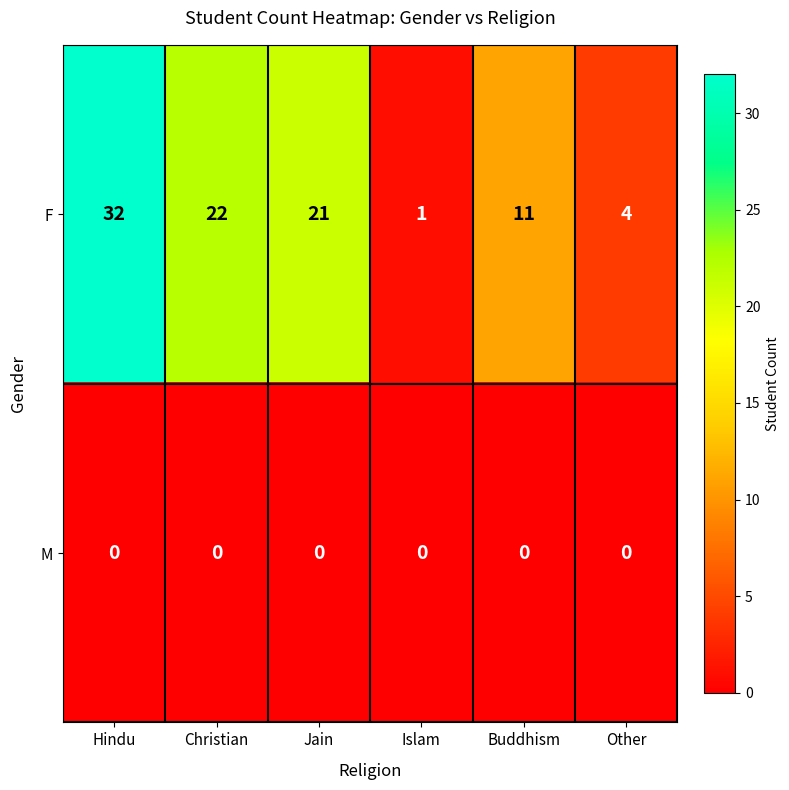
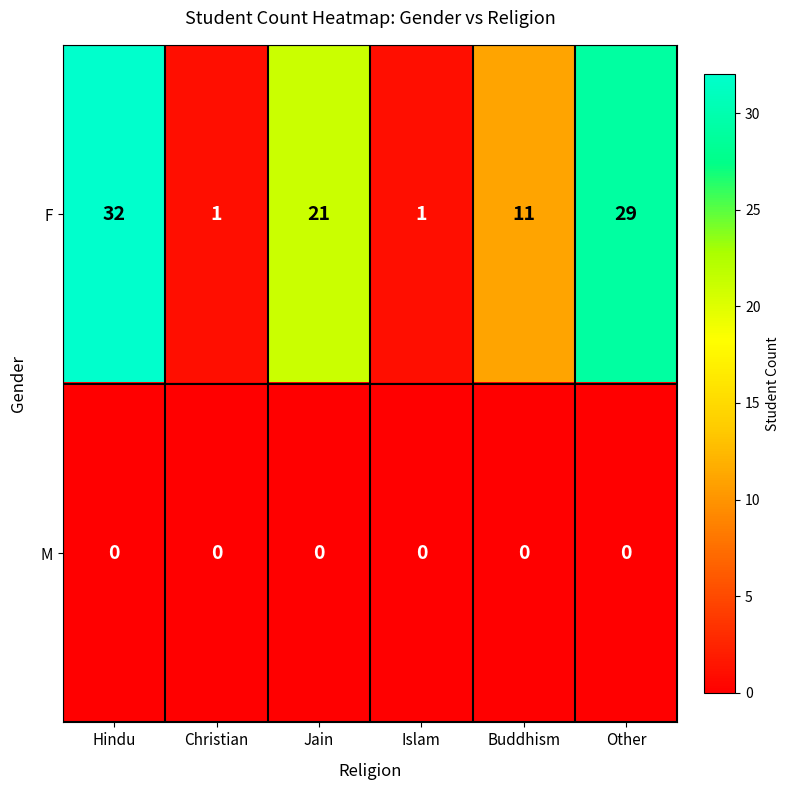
F, Christian: 22 -> 1
F, Other: 4 -> 29
